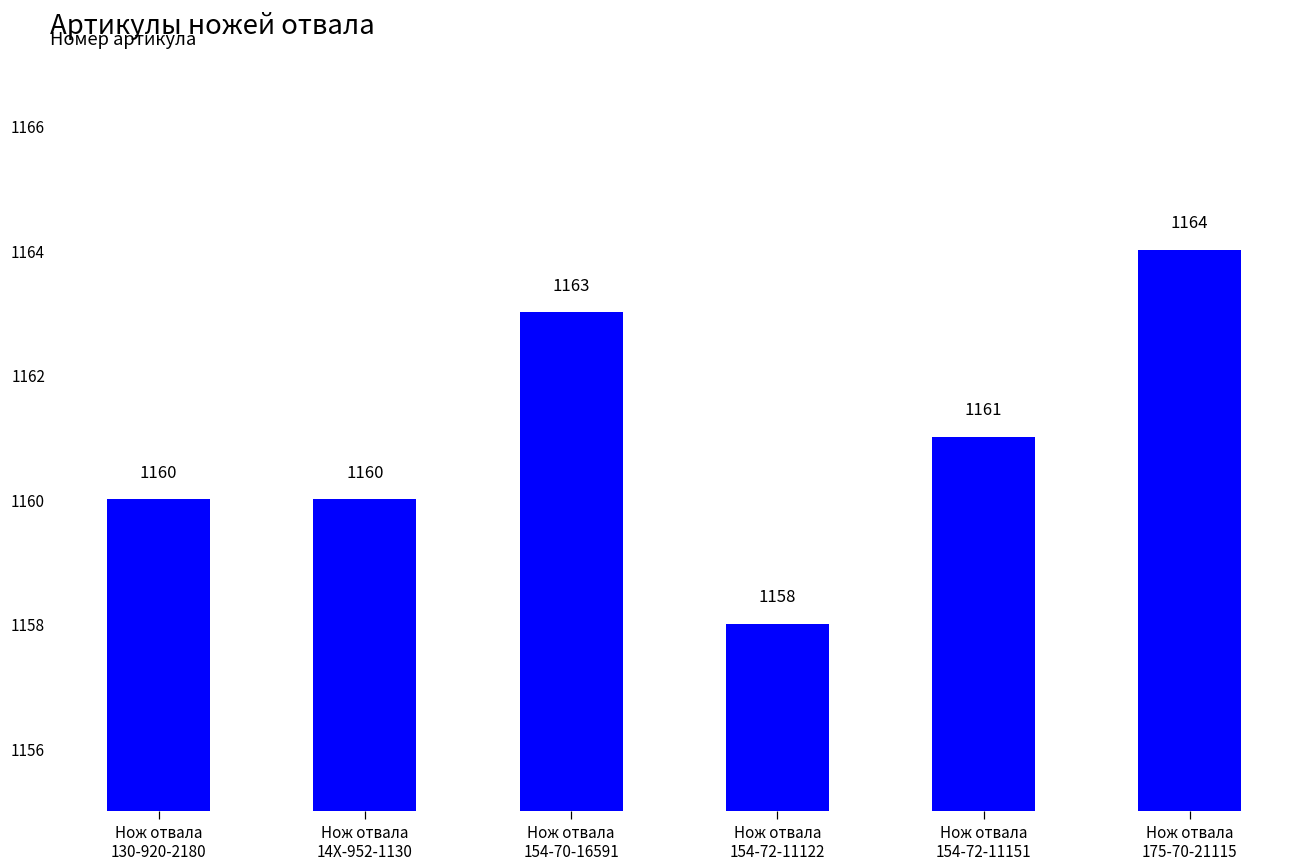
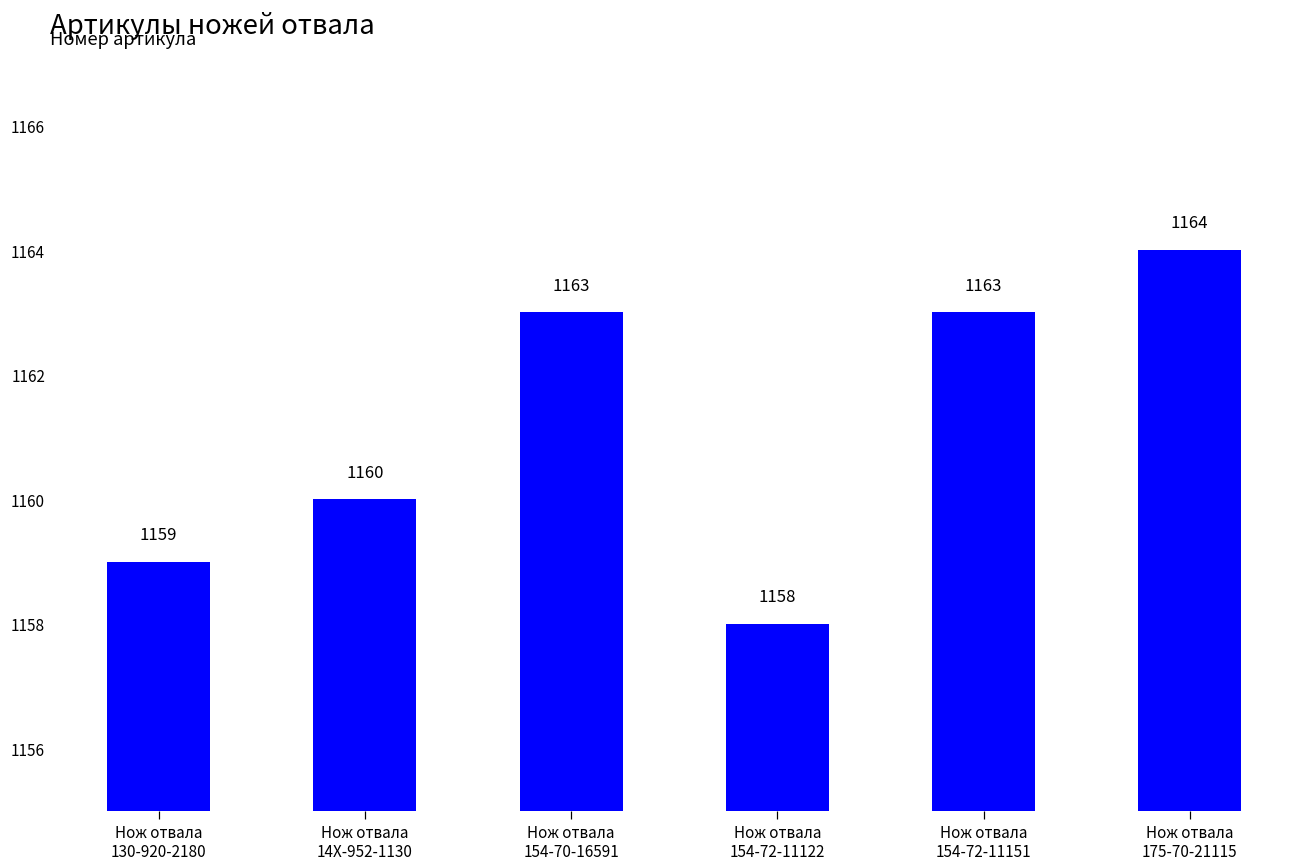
Нож отвала 130-920-2180: 1160 -> 1159
Нож отвала 154-72-11151: 1161 -> 1163
